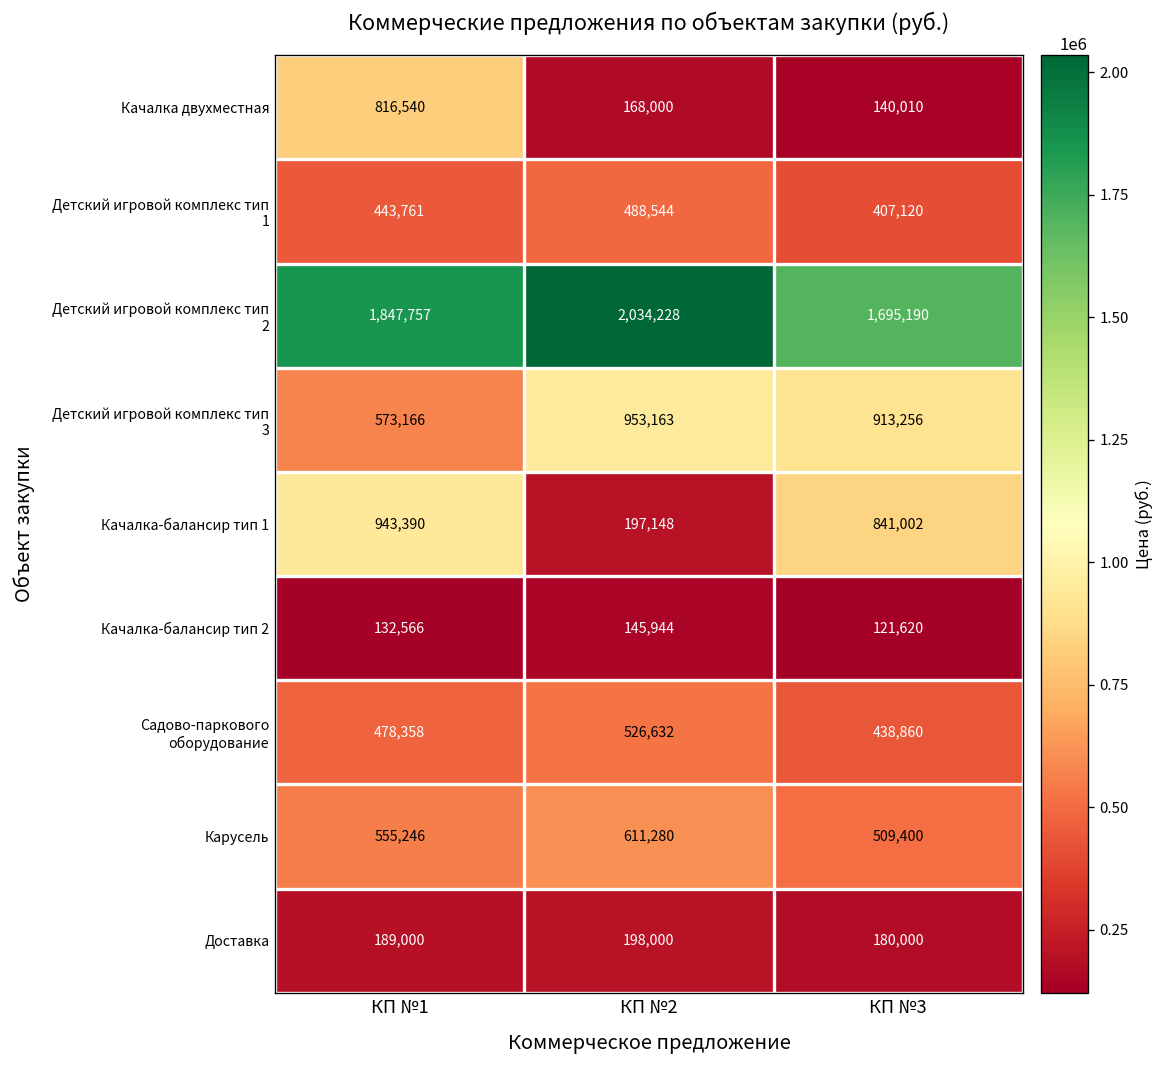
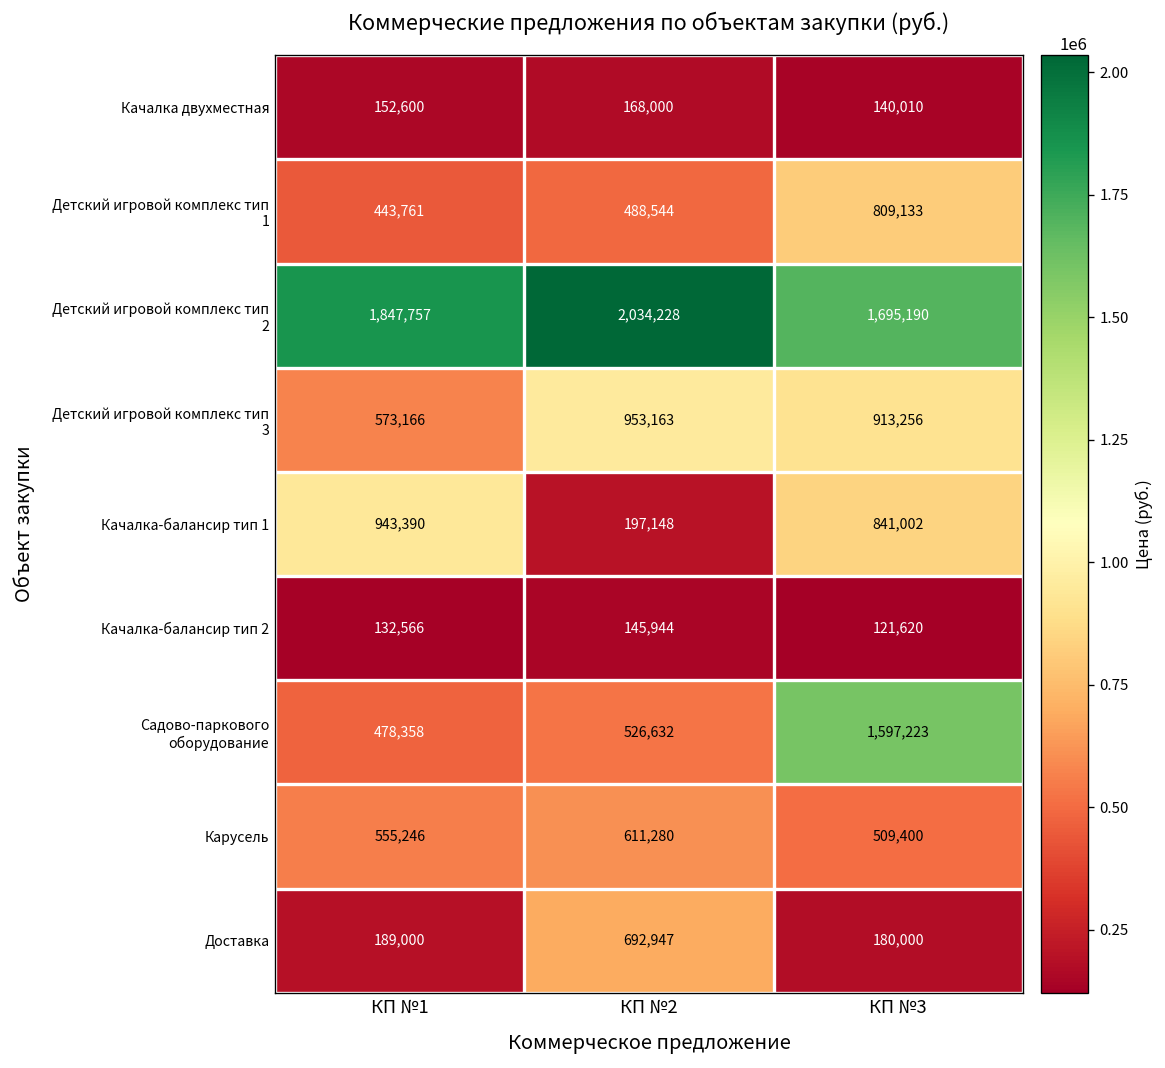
Качалка двухместная, КП №1: 816,540 -> 152,600
Детский игровой комплекс тип 1, КП №3: 407,120 -> 809,133
Садово-паркового оборудование, КП №3: 438,860 -> 1,597,223
Доставка, КП №2: 198,000 -> 692,947
